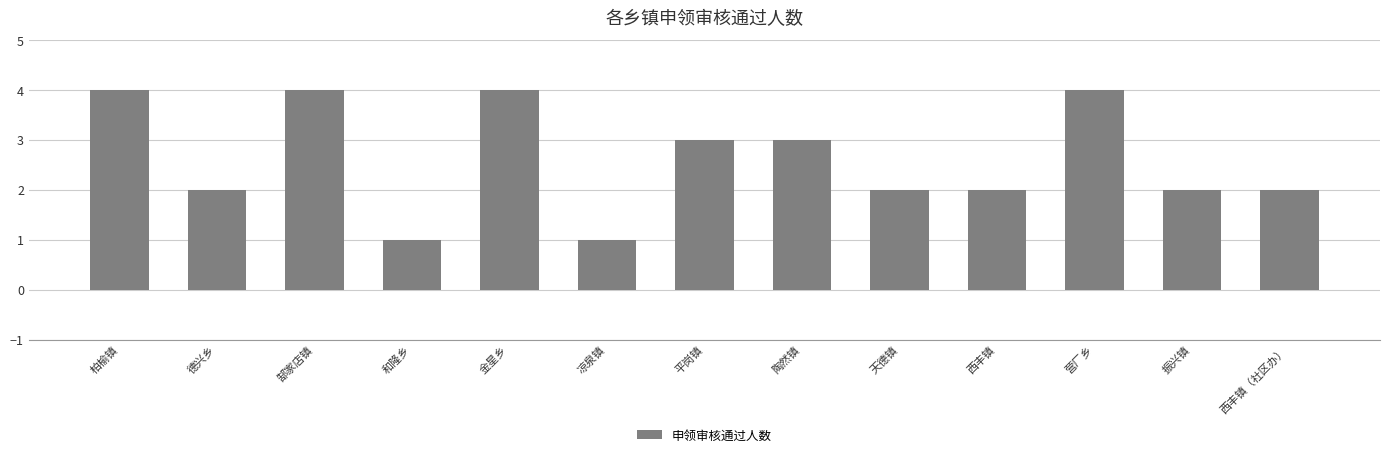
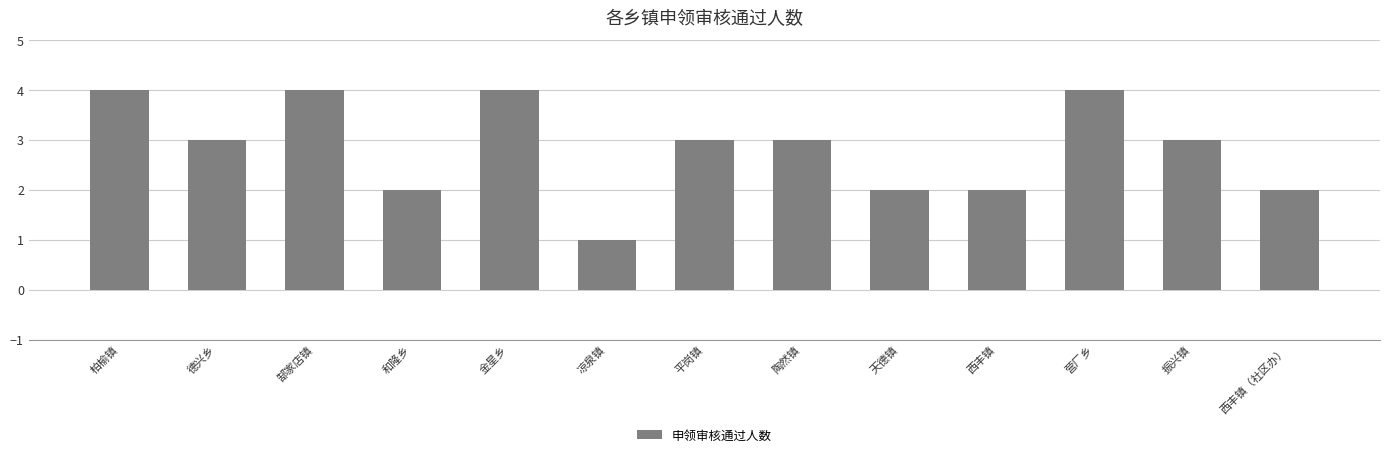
德兴乡: 2 -> 3
和隆乡: 1 -> 2
振兴镇: 2 -> 3
